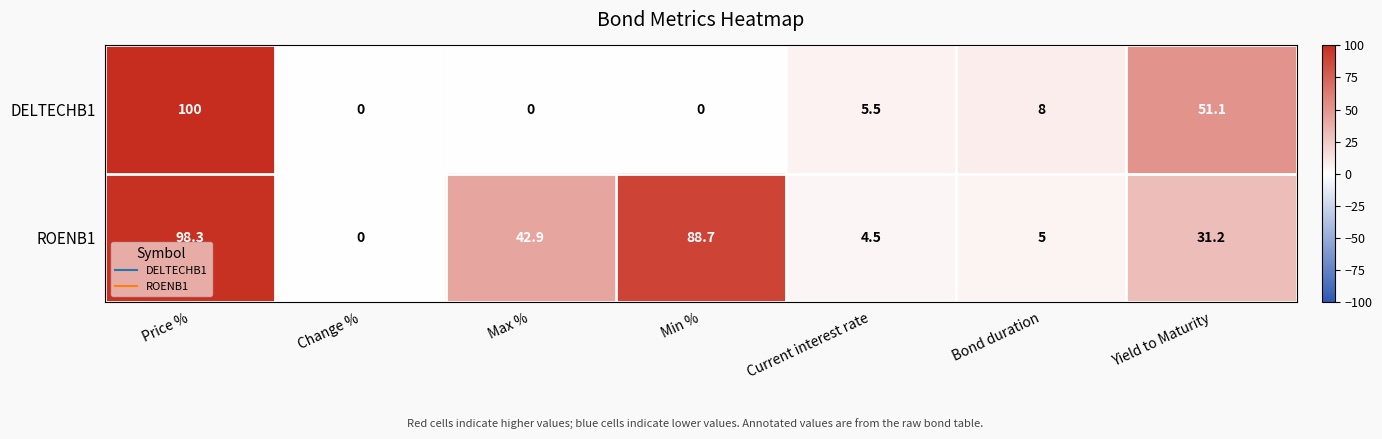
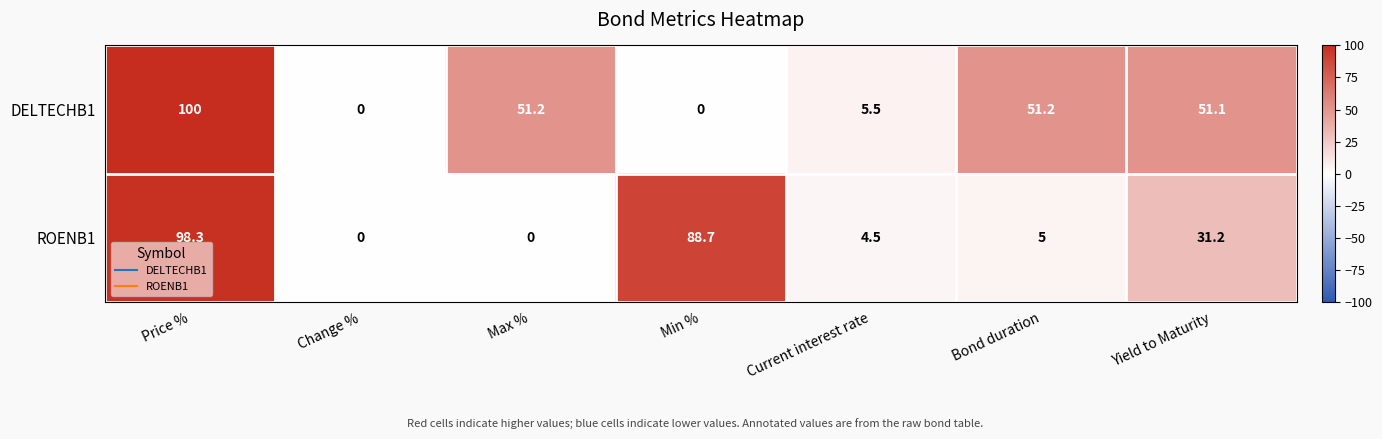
DELTECHB1, Max %: 0 -> 51.2
DELTECHB1, Bond duration: 8 -> 51.2
ROENB1, Max %: 42.9 -> 0
